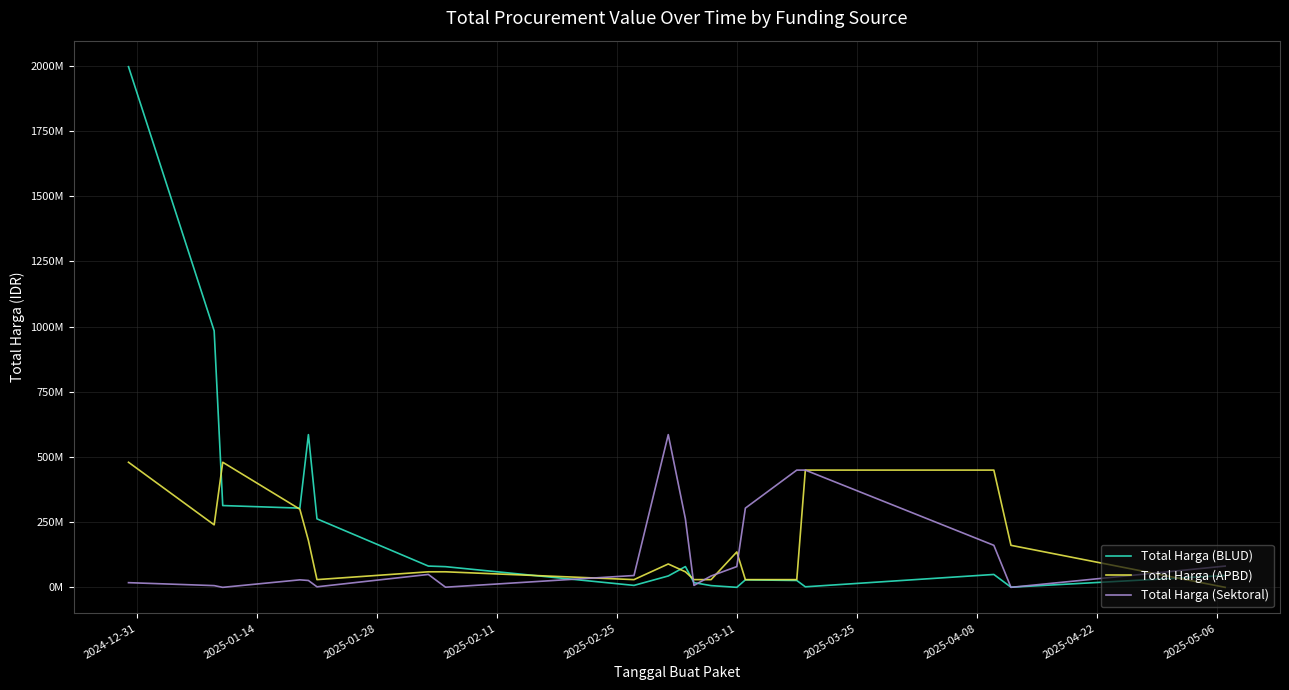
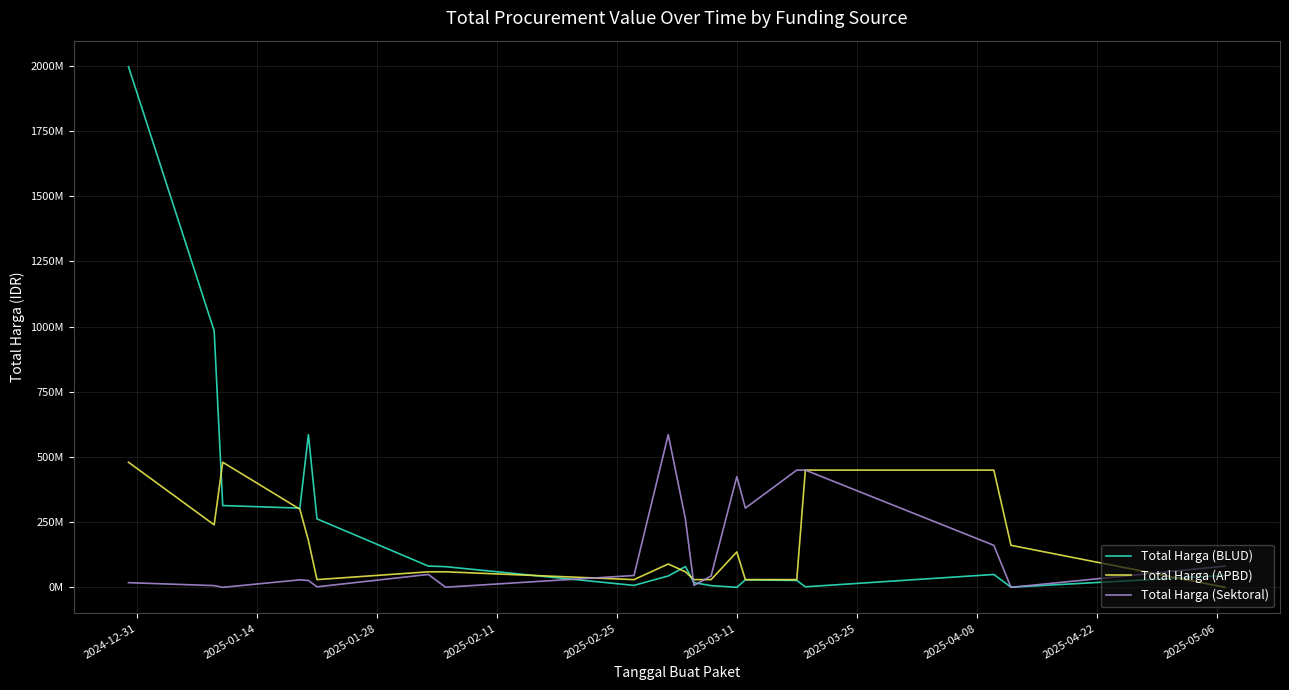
Total Harga (Sektoral), 2025-03-11: 80000000 -> 420000000
